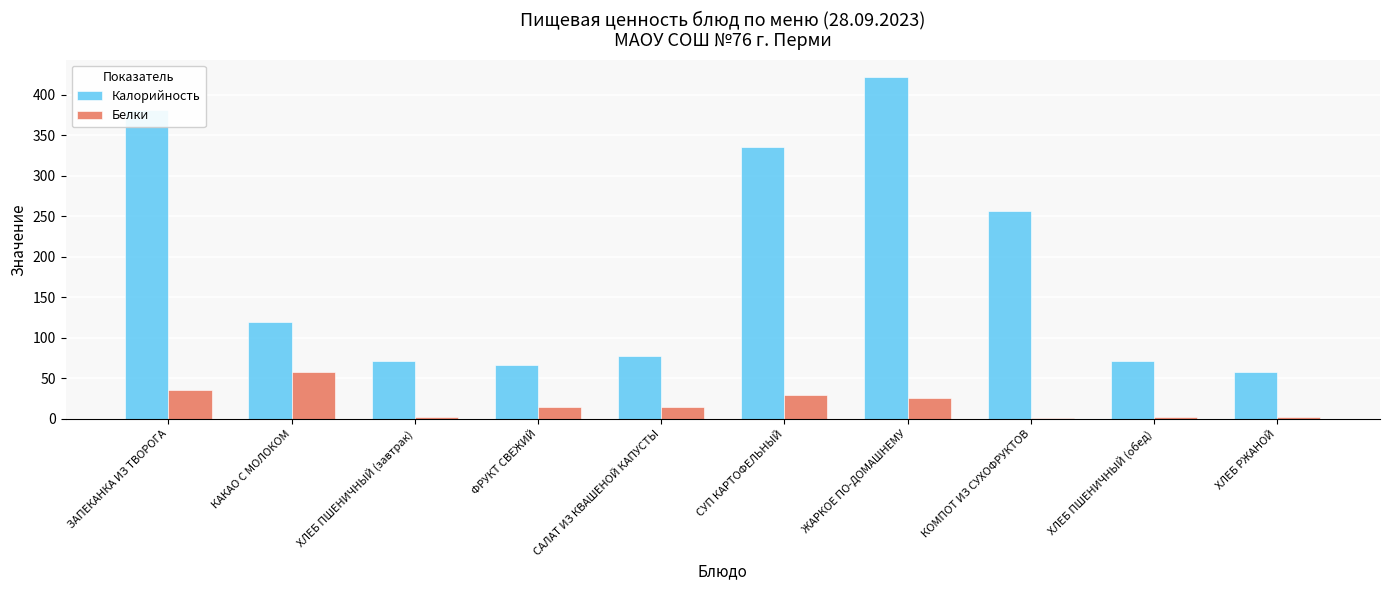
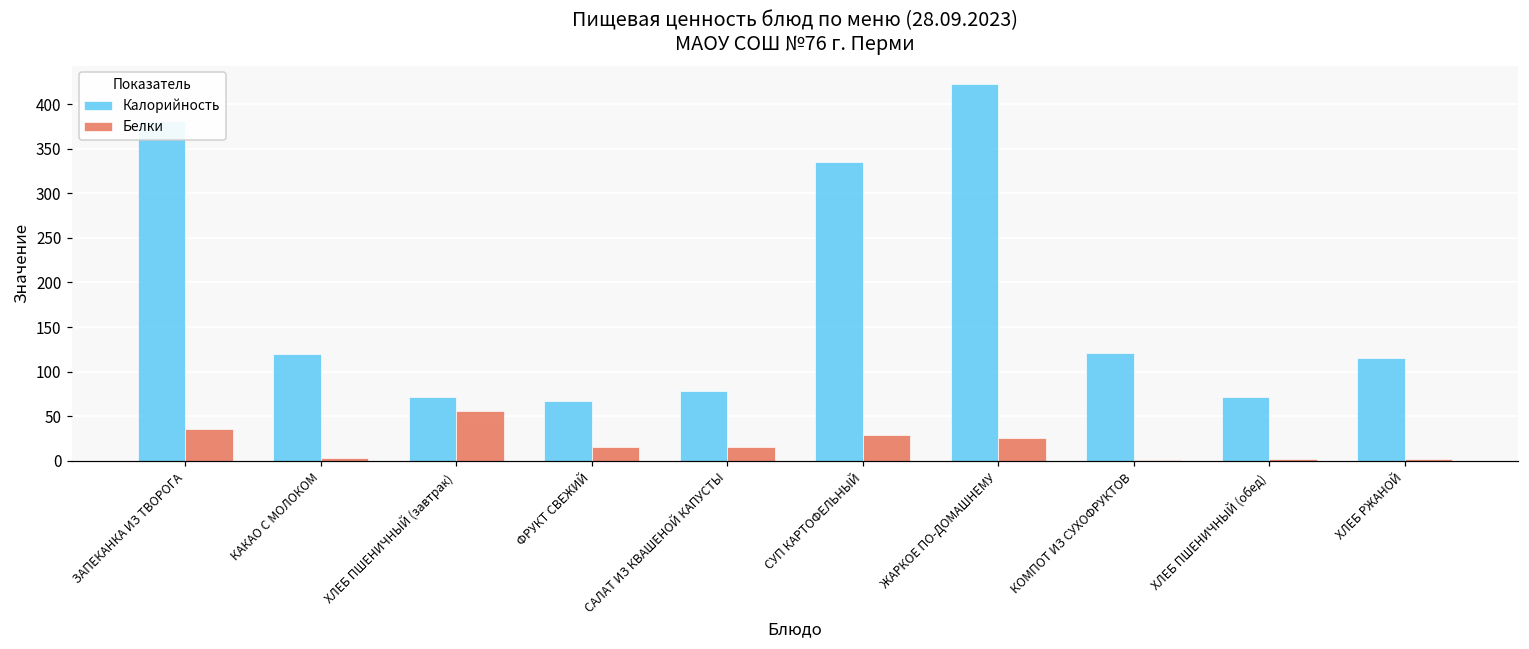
Белки, КАКАО С МОЛОКОМ: 60 -> 0
Белки, ХЛЕБ ПШЕНИЧНЫЙ (завтрак): 0 -> 60
Калорийность, КОМПОТ ИЗ СУХОФРУКТОВ: 260 -> 120
Калорийность, ХЛЕБ РЖАНОЙ: 60 -> 120
